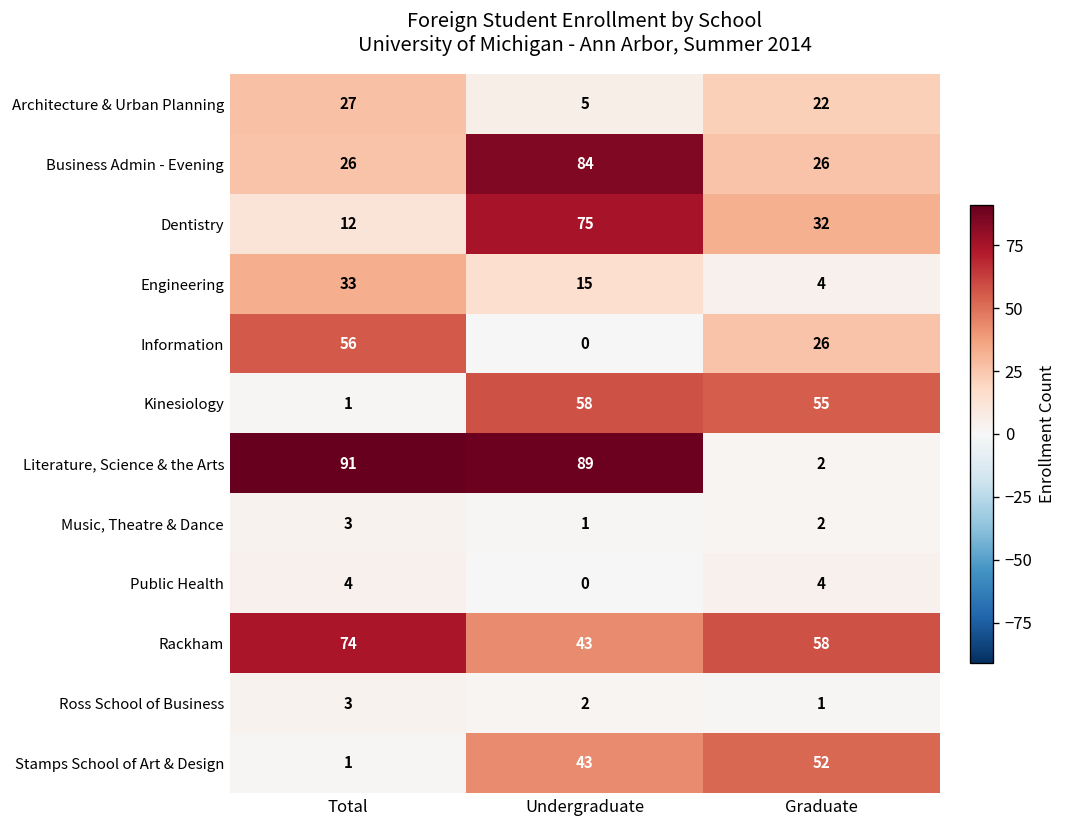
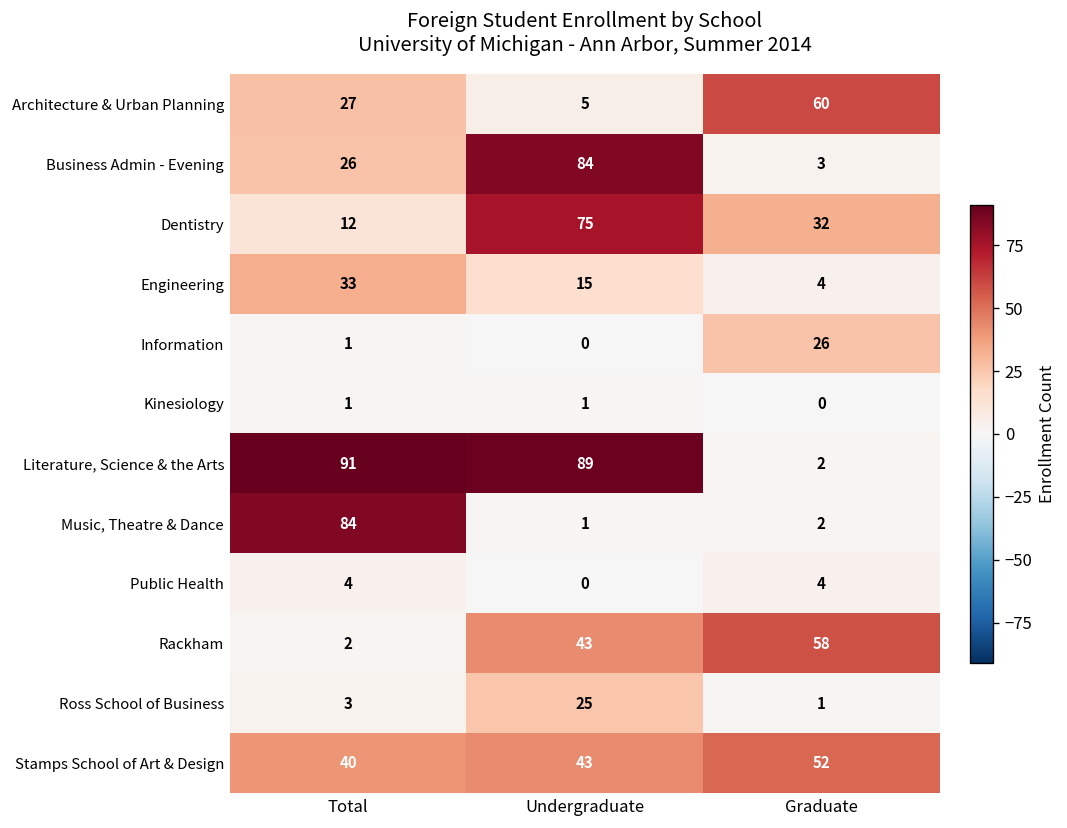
Architecture & Urban Planning, Graduate: 22 -> 60
Business Admin - Evening, Graduate: 26 -> 3
Information, Total: 56 -> 1
Kinesiology, Undergraduate: 58 -> 1
Kinesiology, Graduate: 55 -> 0
Music, Theatre & Dance, Total: 3 -> 84
Rackham, Total: 74 -> 2
Ross School of Business, Undergraduate: 2 -> 25
Stamps School of Art & Design, Total: 1 -> 40
